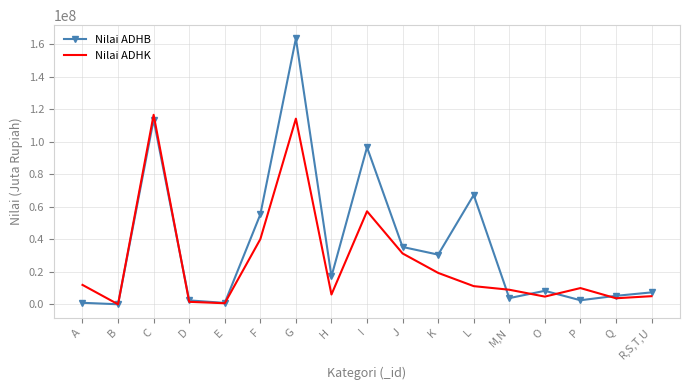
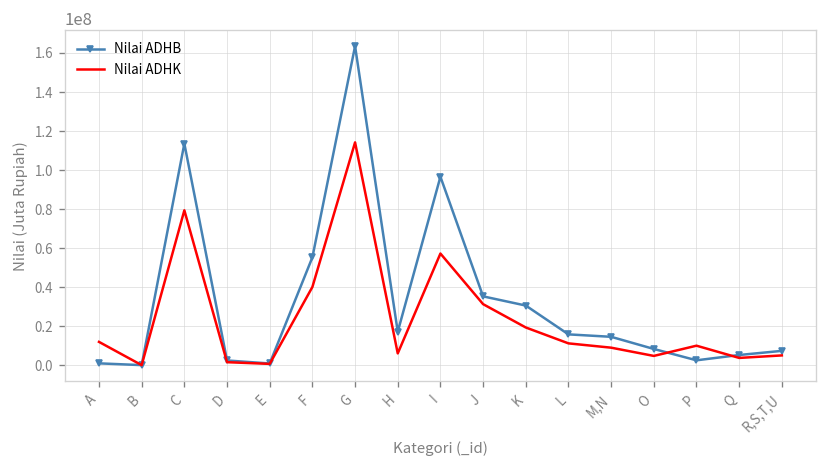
Nilai ADHK, C: 117000000 -> 79000000
Nilai ADHB, L: 67000000 -> 16000000
Nilai ADHB, M,N: 4000000 -> 15000000
